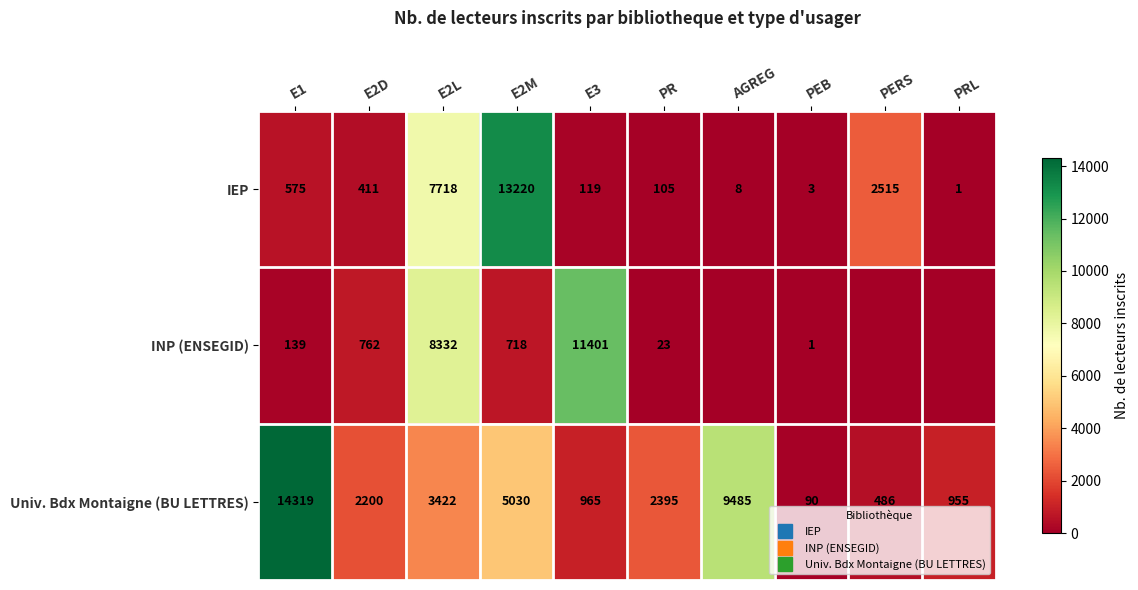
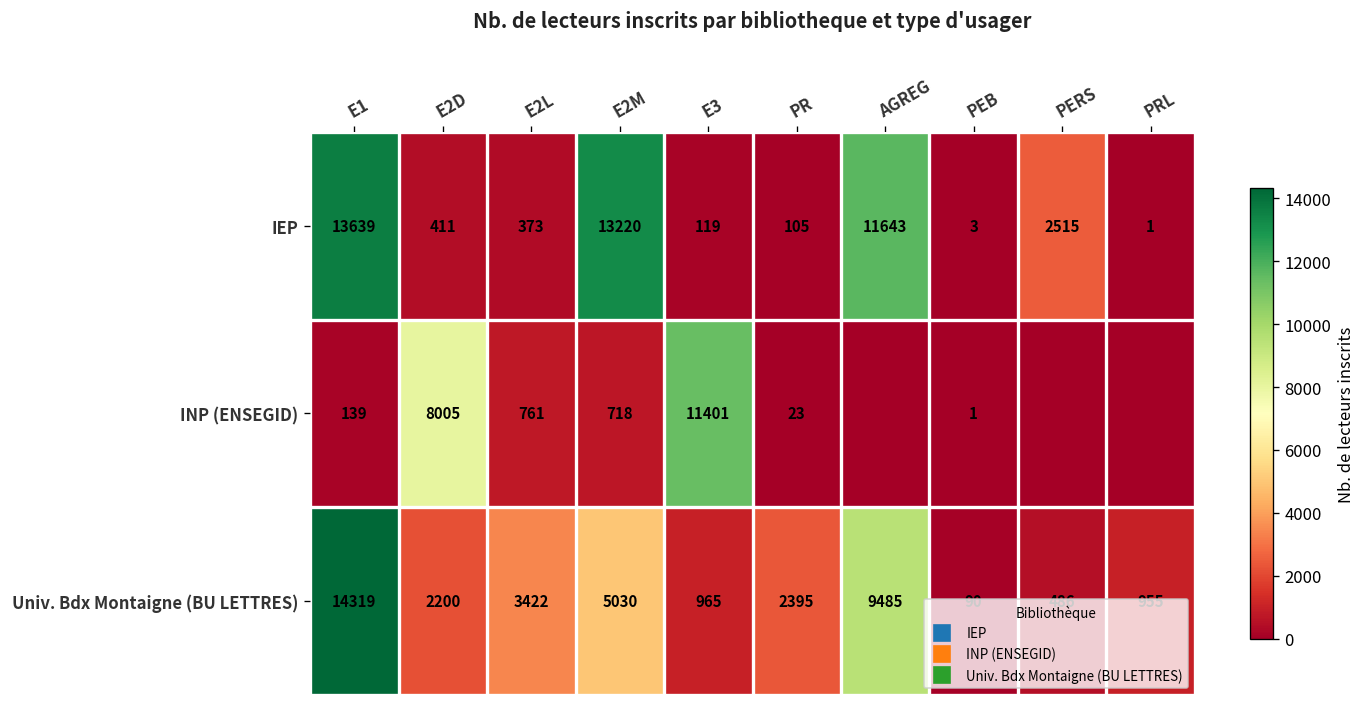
IEP, E1: 575 -> 13639
IEP, E2L: 7718 -> 373
IEP, AGREG: 8 -> 11643
INP (ENSEGID), E2D: 762 -> 8005
INP (ENSEGID), E2L: 8332 -> 761
